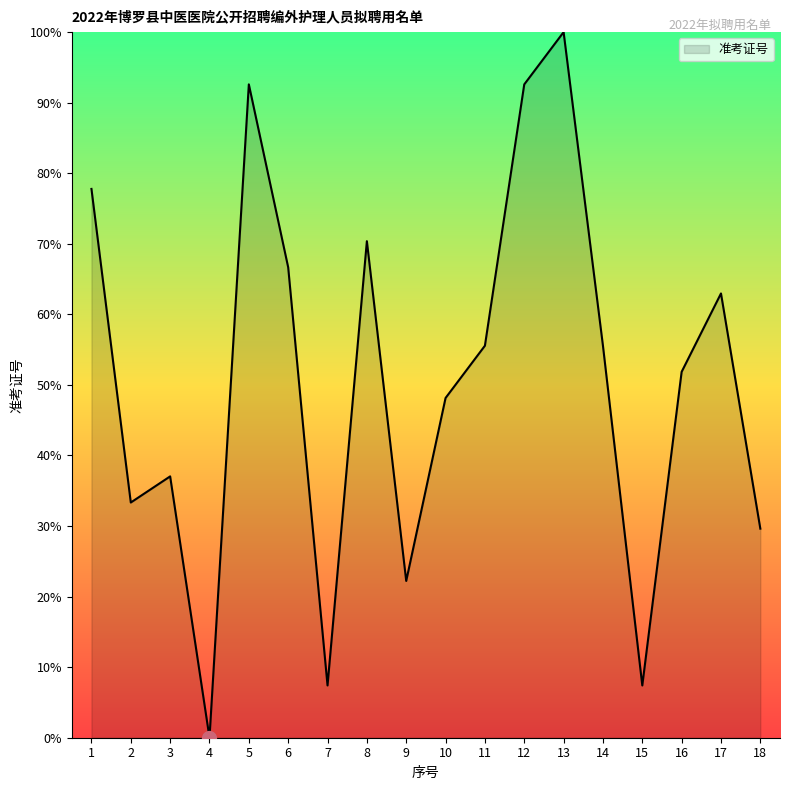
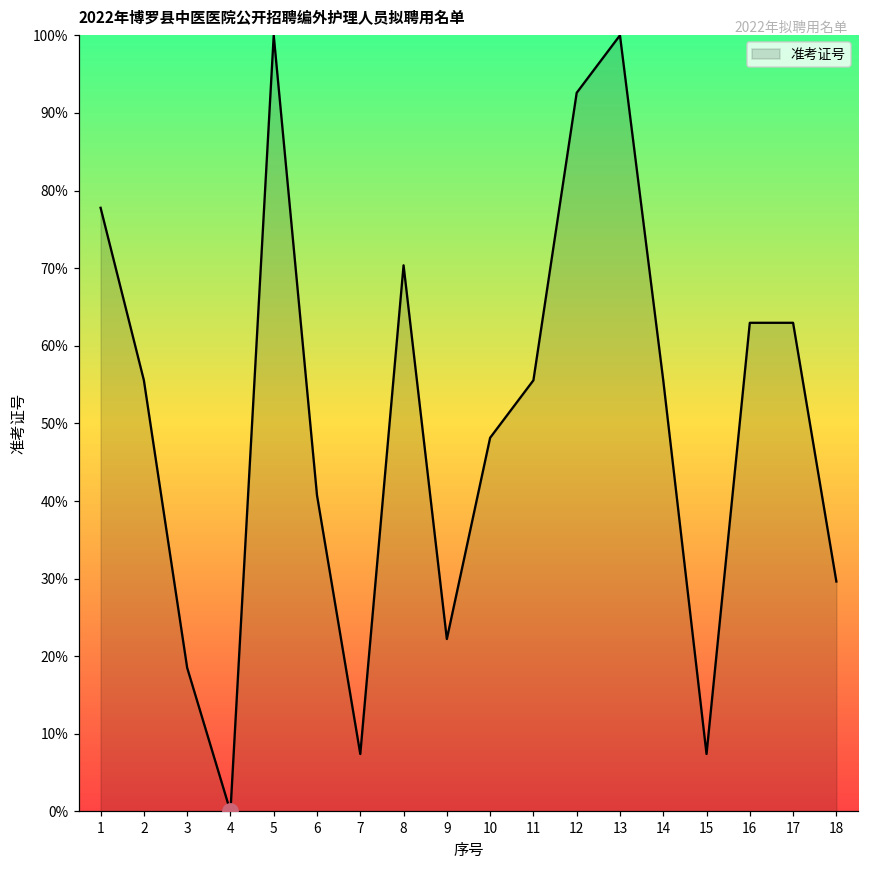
准考证号, 2: 33% -> 56%
准考证号, 3: 37% -> 19%
准考证号, 5: 93% -> 100%
准考证号, 6: 67% -> 41%
准考证号, 16: 52% -> 63%
